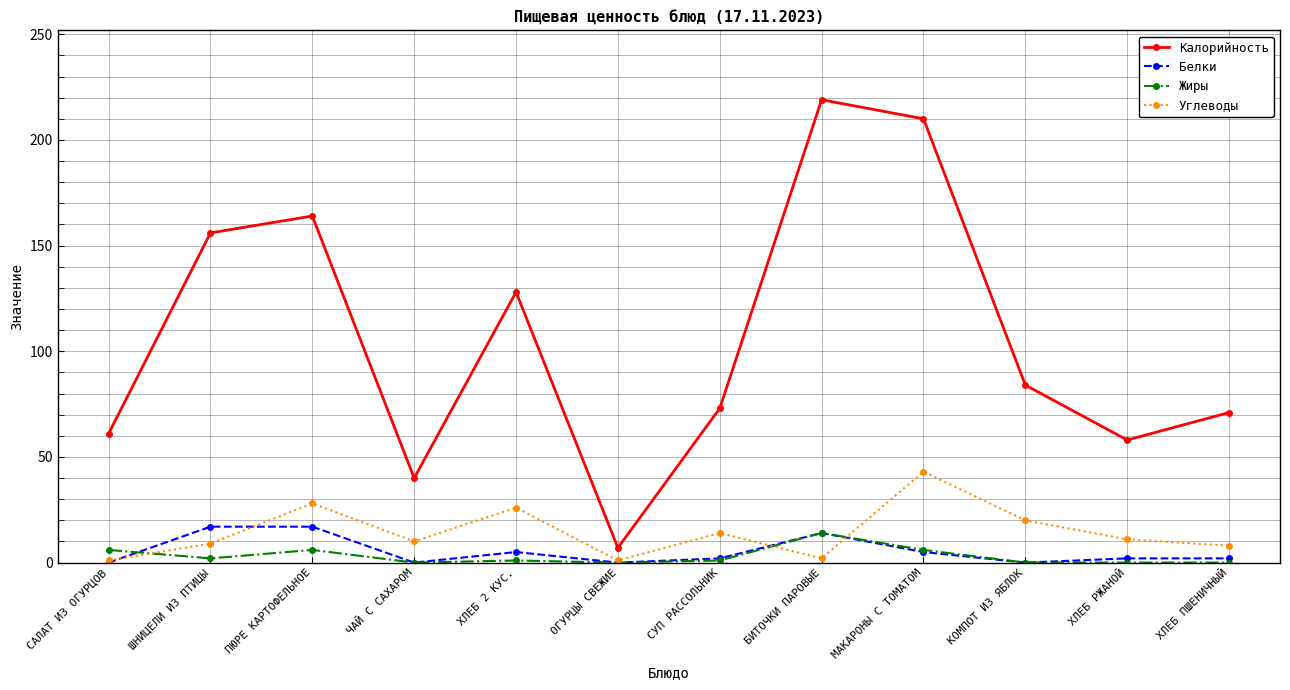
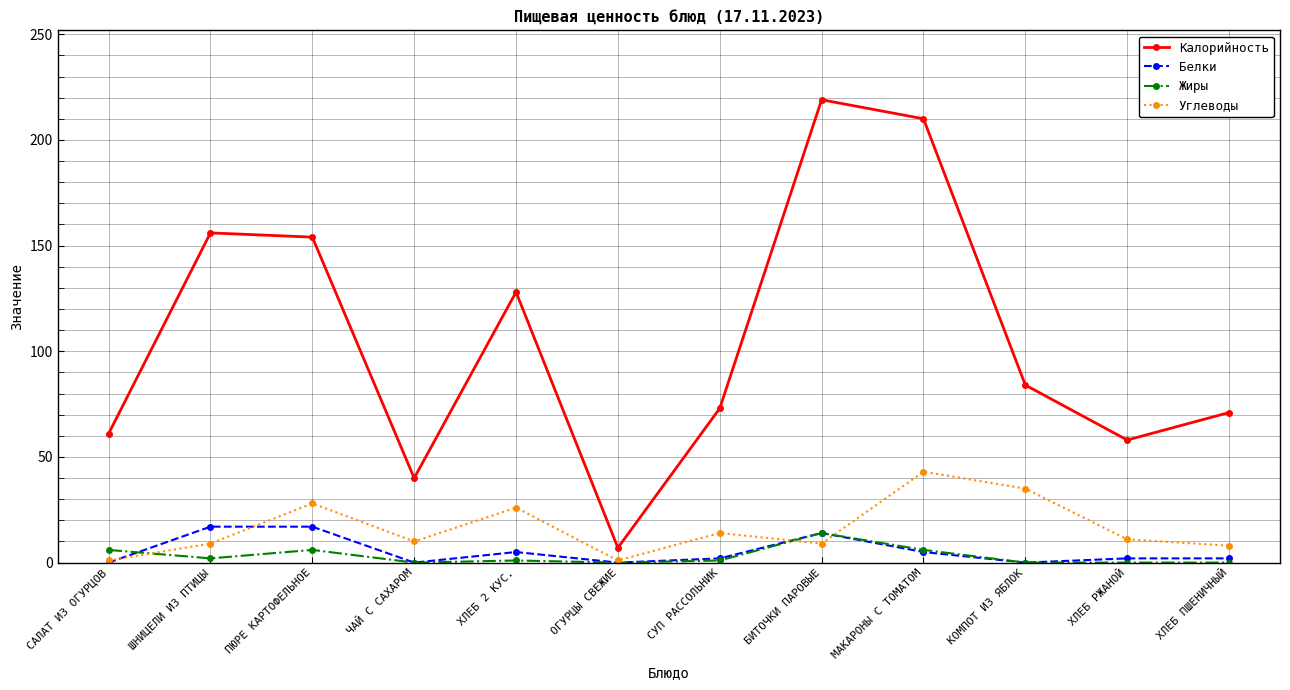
Калорийность, ПЮРЕ КАРТОФЕЛЬНОЕ: 164 -> 154
Углеводы, БИТОЧКИ ПАРОВЫЕ: 2 -> 9
Углеводы, КОМПОТ ИЗ ЯБЛОК: 20 -> 35
